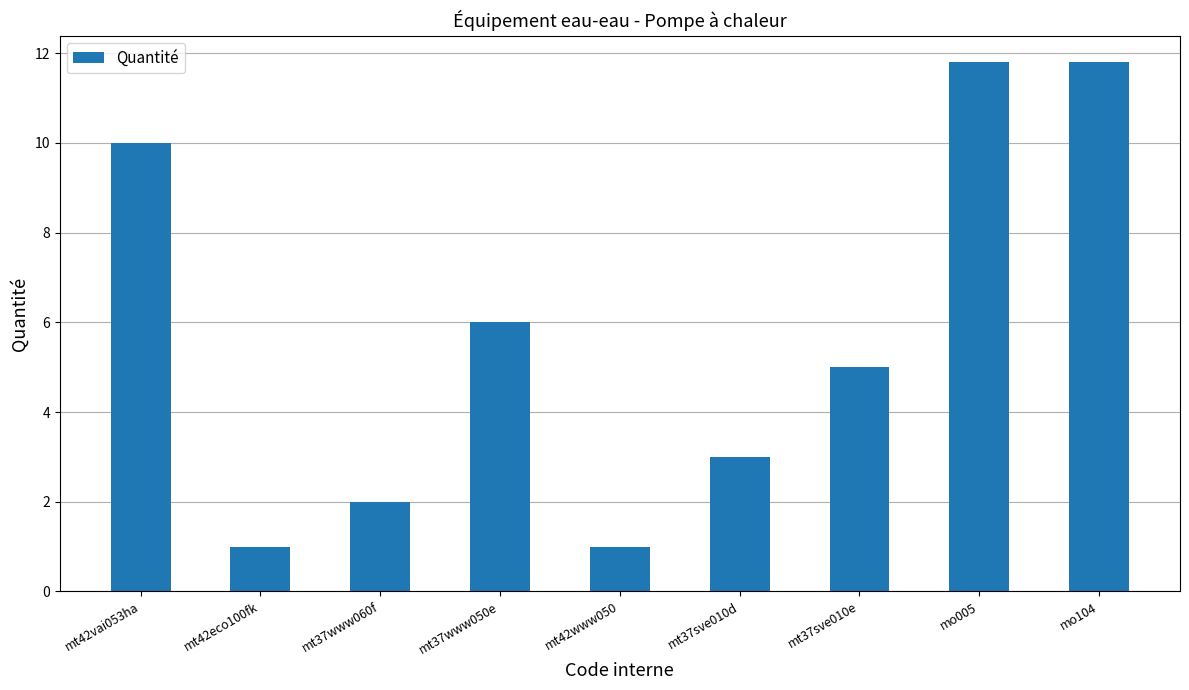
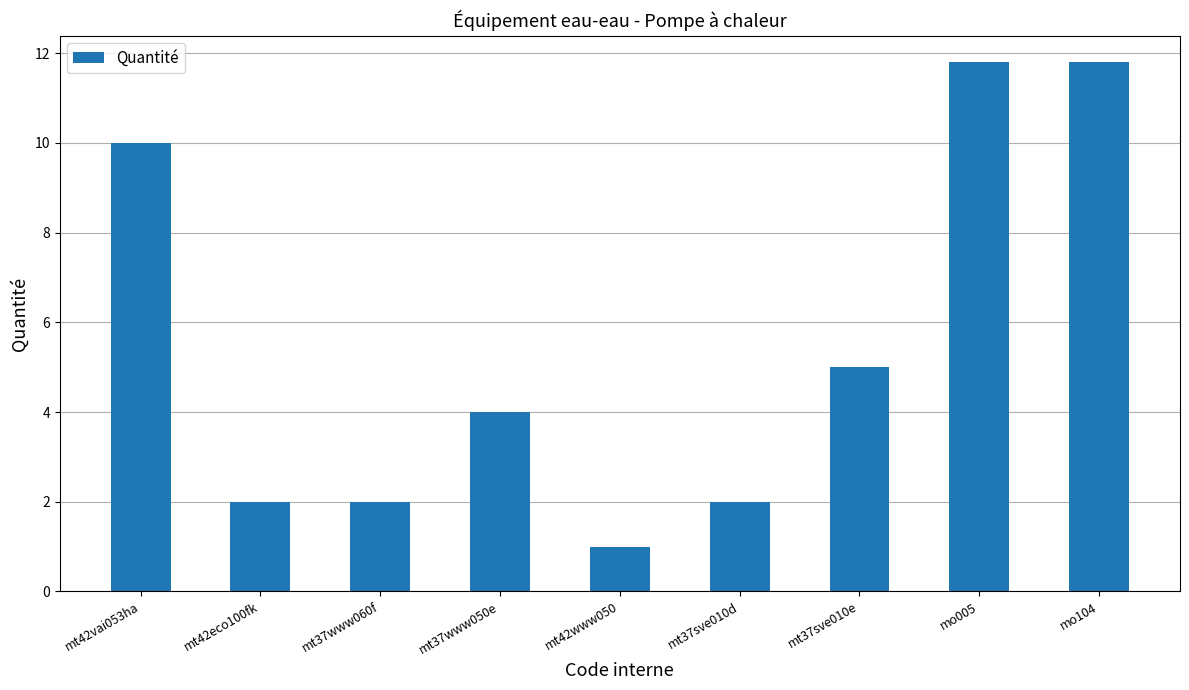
mt42eco100fk: 1 -> 2
mt37www050e: 6 -> 4
mt37sve010d: 3 -> 2
